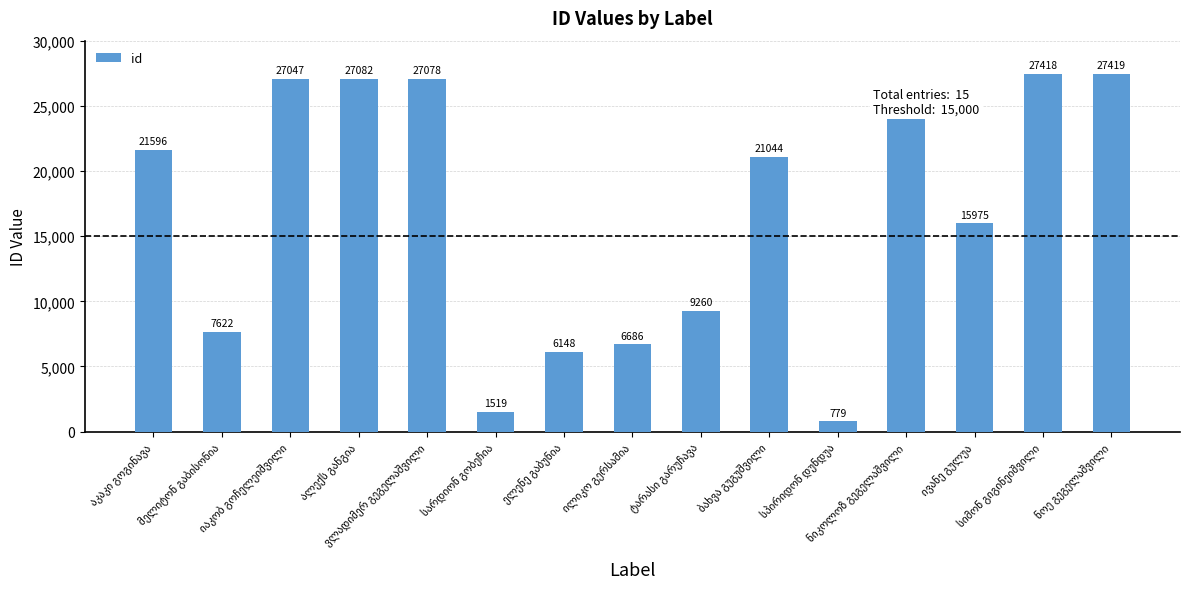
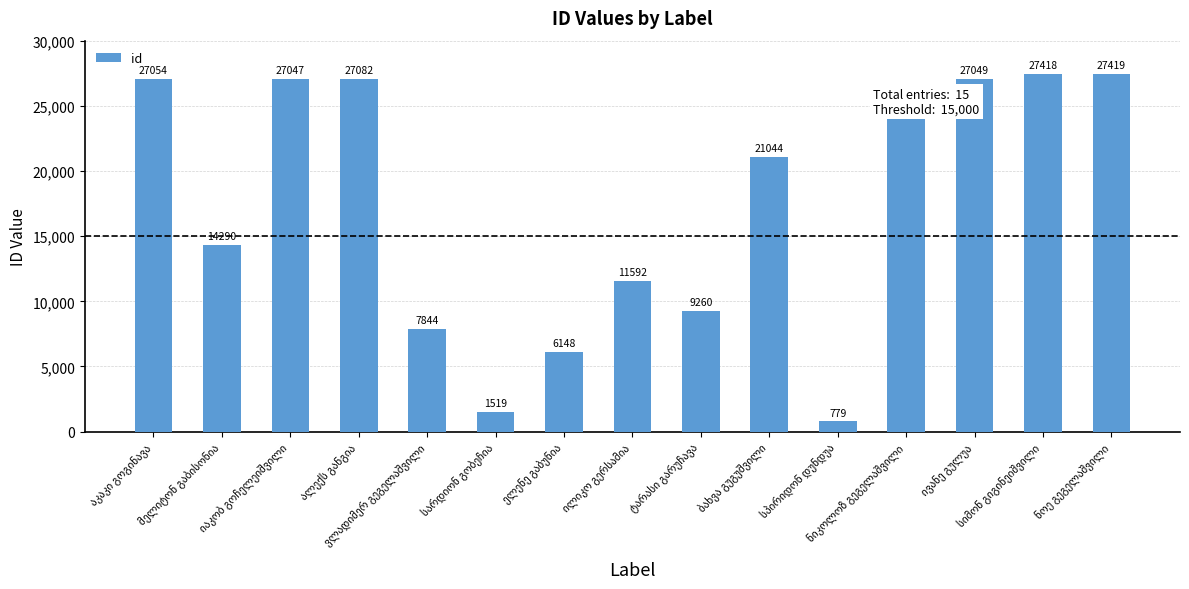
აკაკი გოგინავა: 21596 -> 27054
მელიტონ გაბისონია: 7622 -> 14290
ვლადიმერ გეგელაშვილი: 27078 -> 7844
ილიკო გერსამია: 6686 -> 11592
ივანე გულუა: 15975 -> 27049
